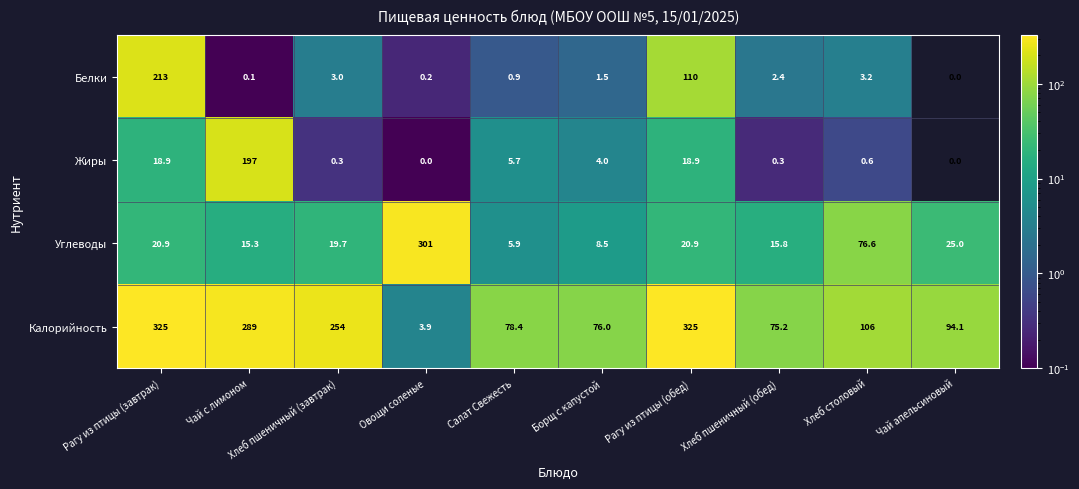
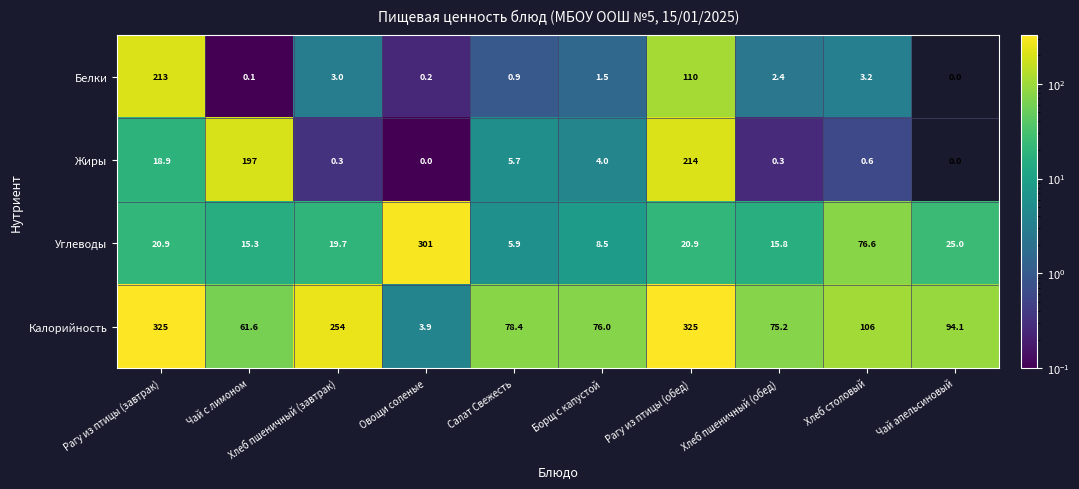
Жиры, Рагу из птицы (обед): 18.9 -> 214
Калорийность, Чай с лимоном: 289 -> 61.6
